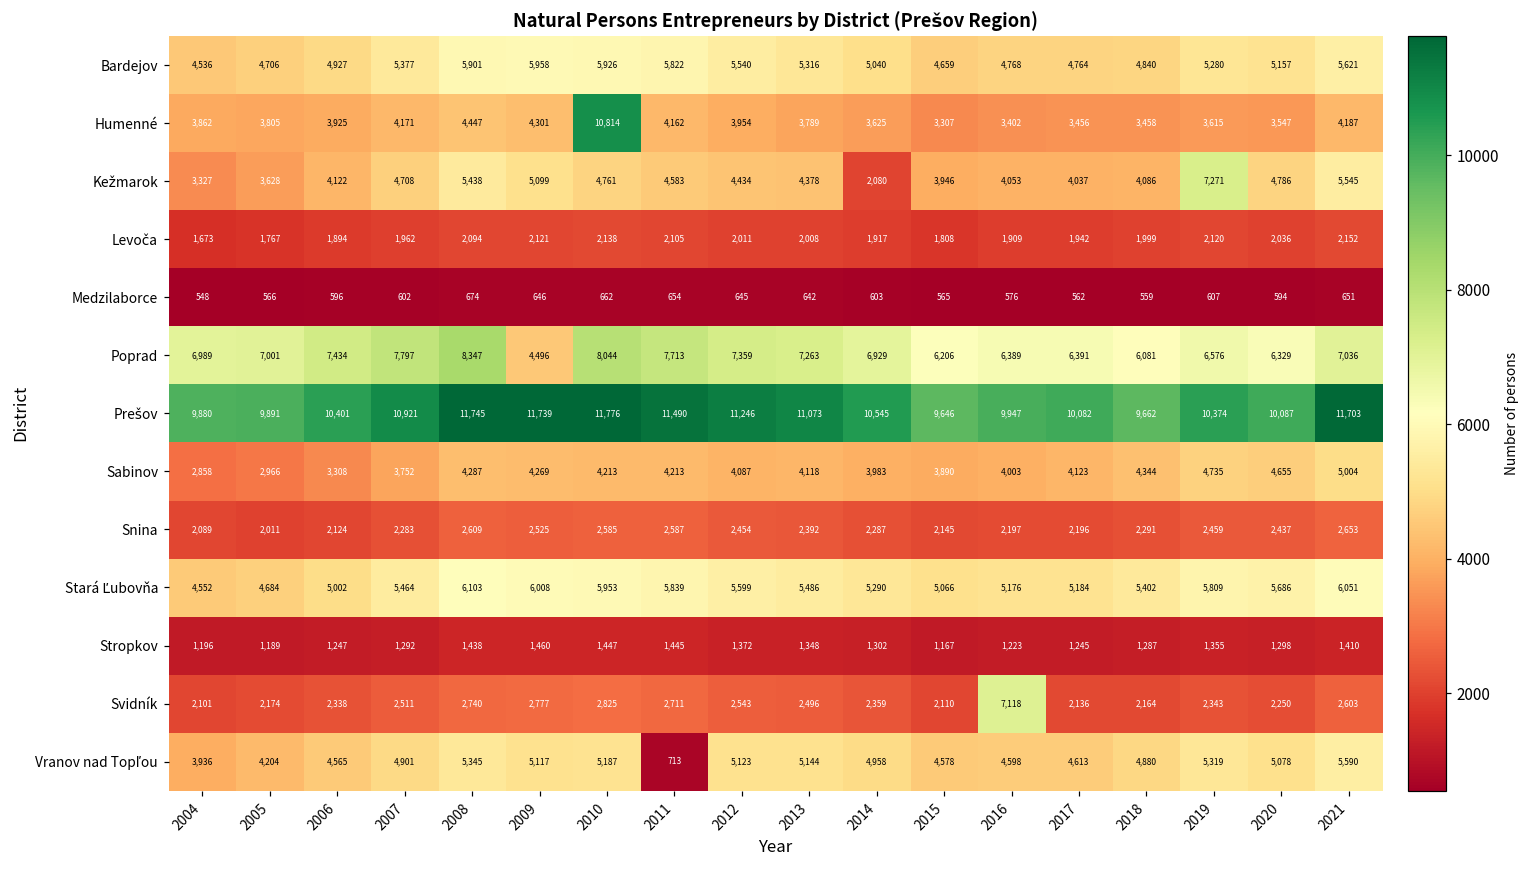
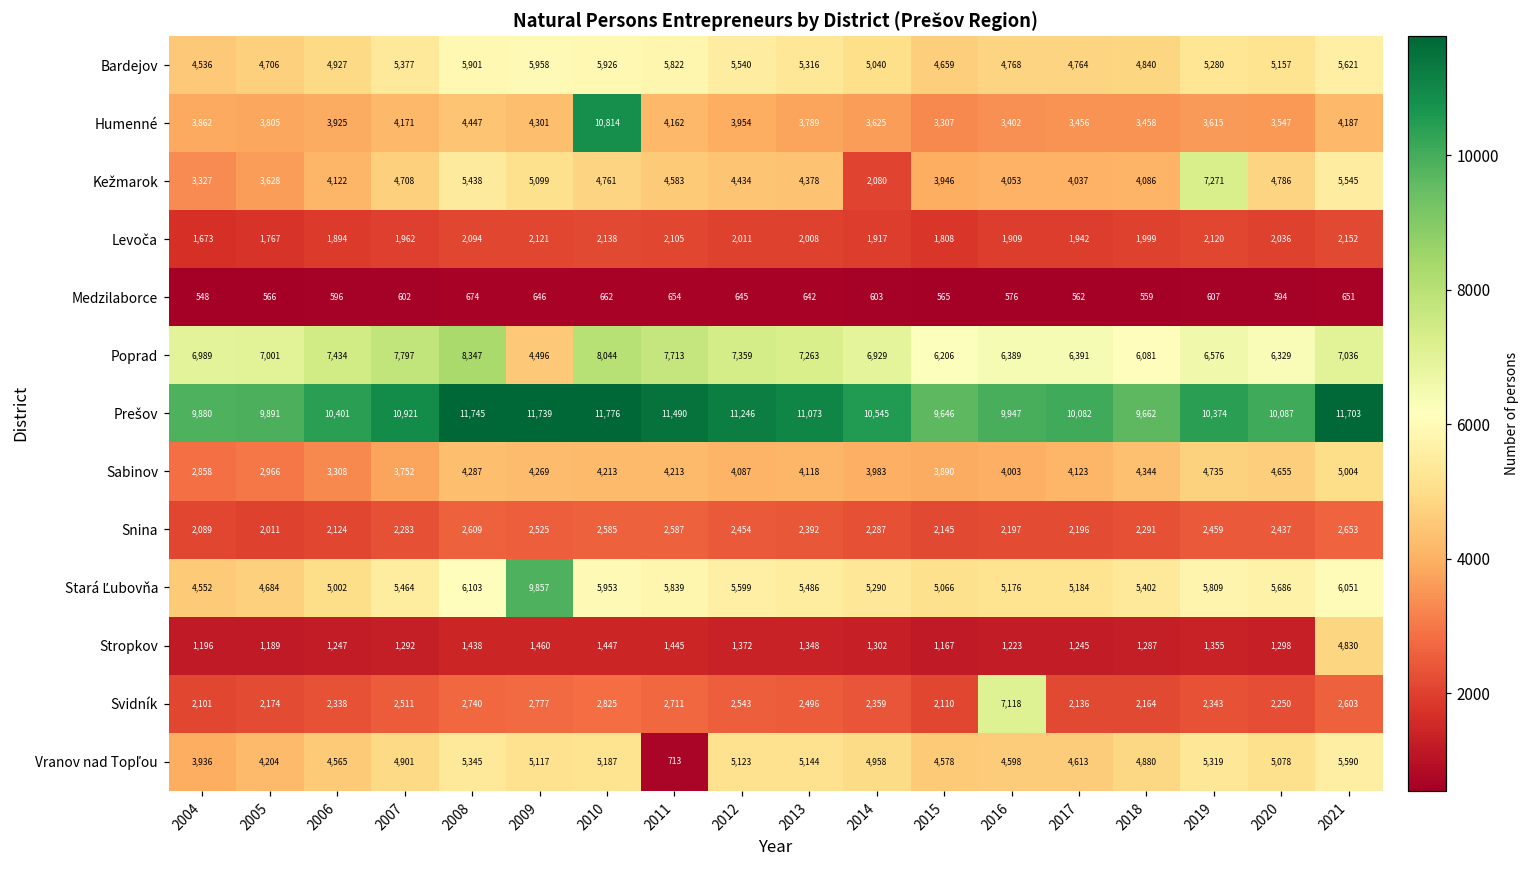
Stará Ľubovňa, 2009: 6,008 -> 9,857
Stropkov, 2021: 1,410 -> 4,830
